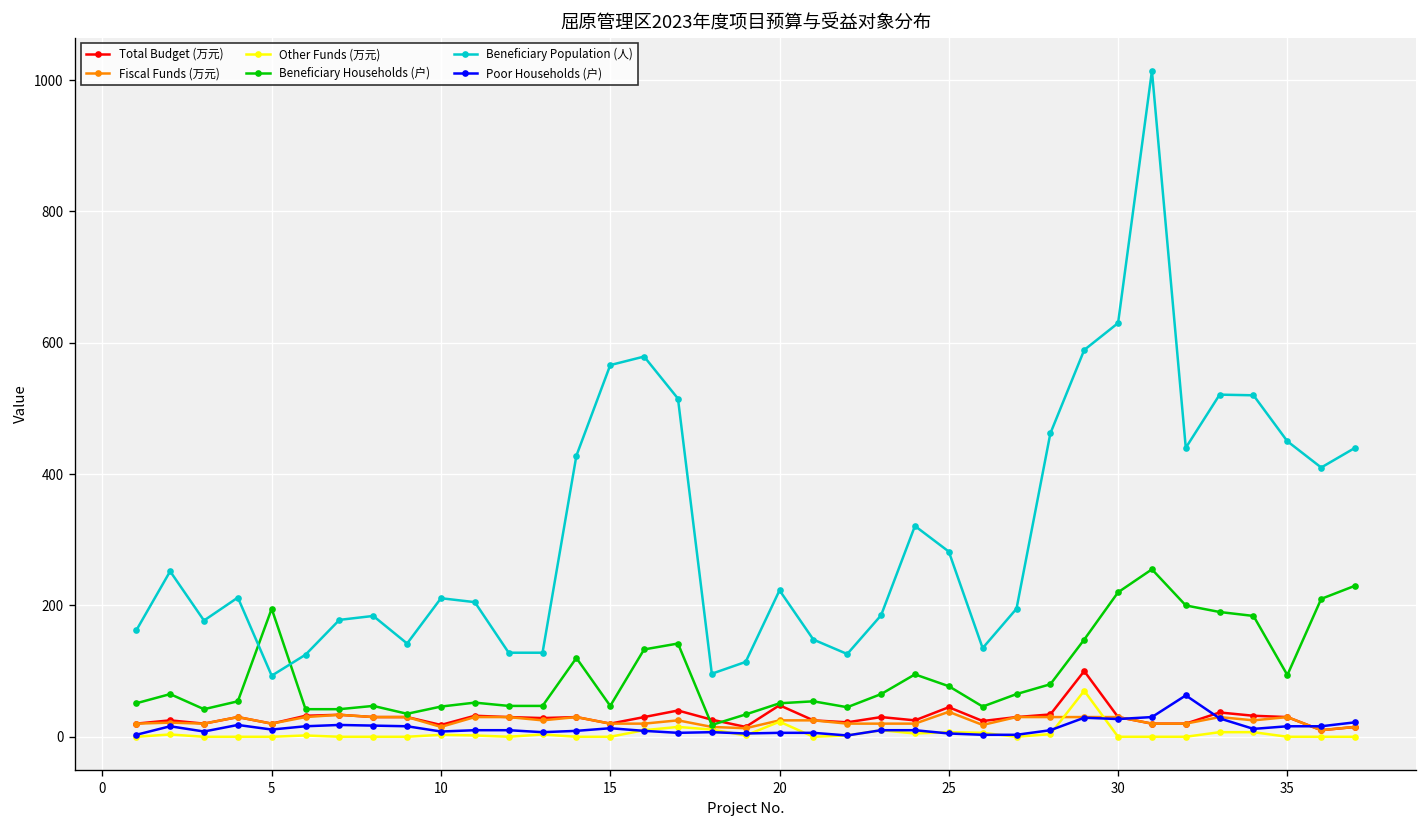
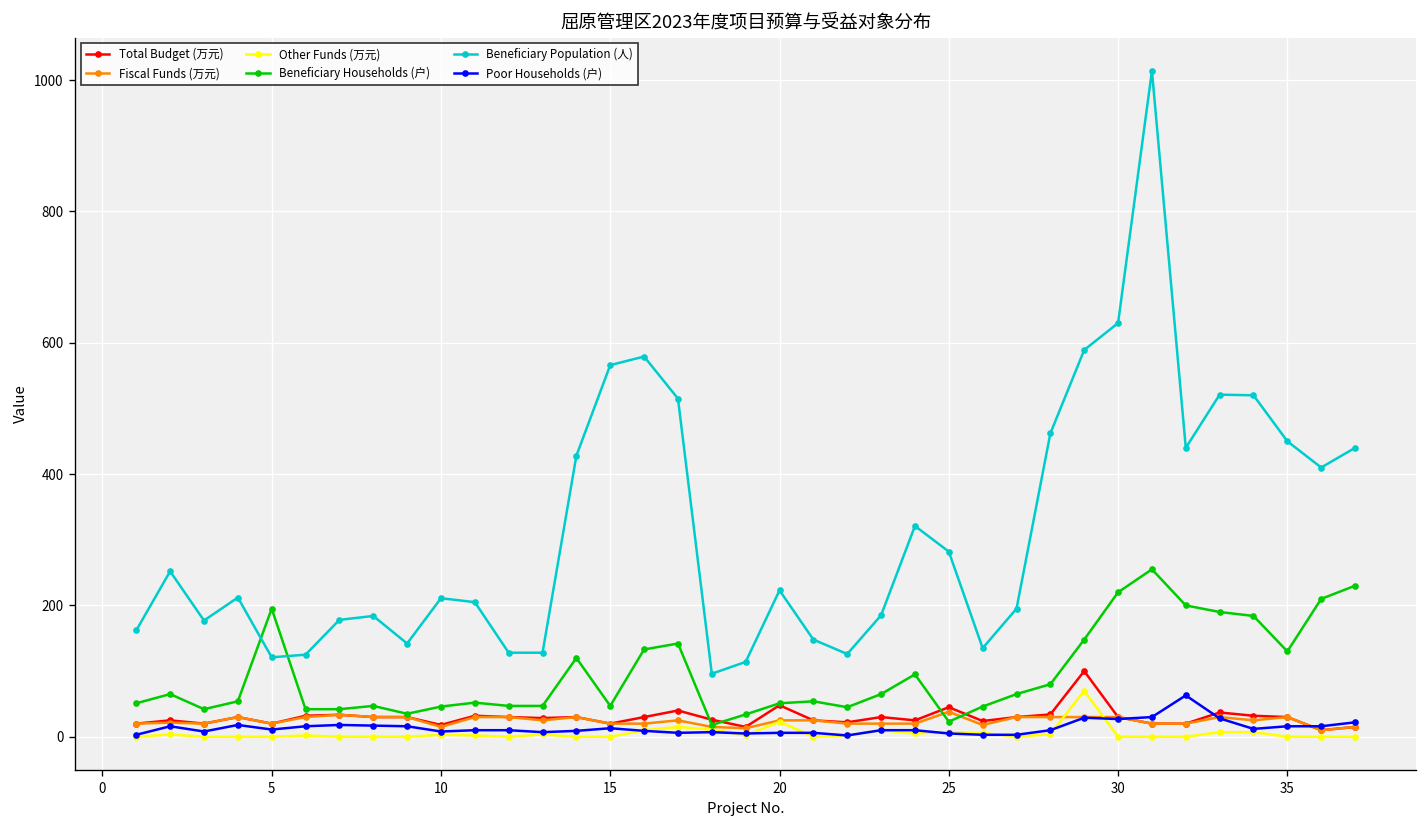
Beneficiary Population (人), 5: 90 -> 120
Beneficiary Households (户), 25: 80 -> 20
Beneficiary Households (户), 35: 90 -> 130
